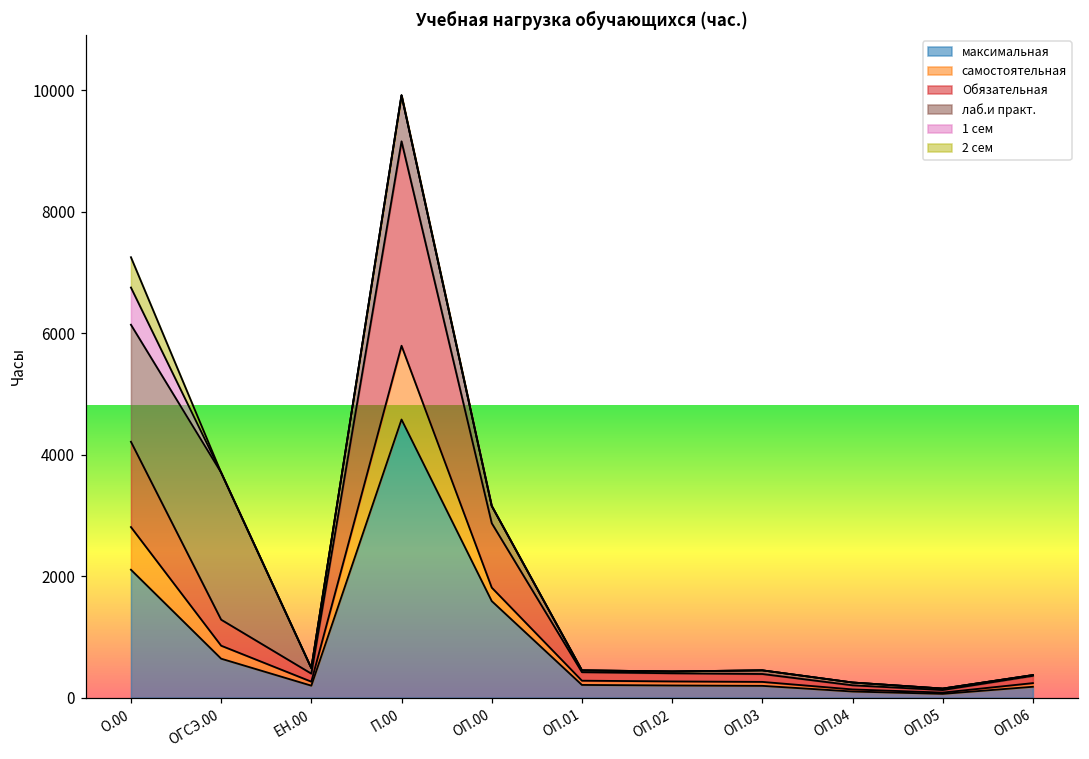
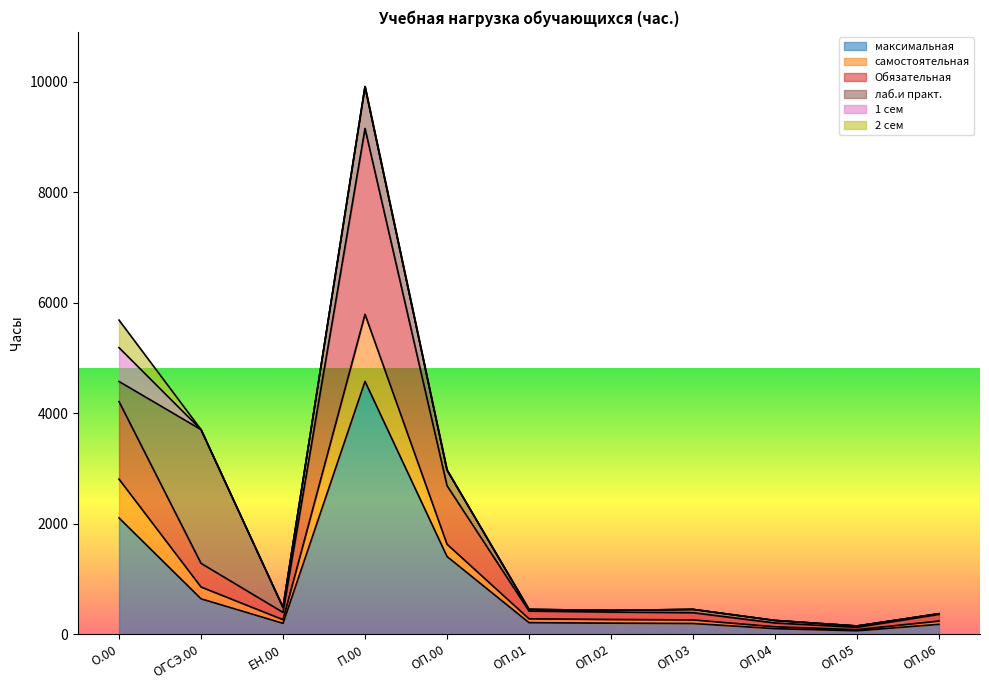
лаб.и практ., О.00: 1900 -> 400
максимальная, ОП.00: 1600 -> 1400
